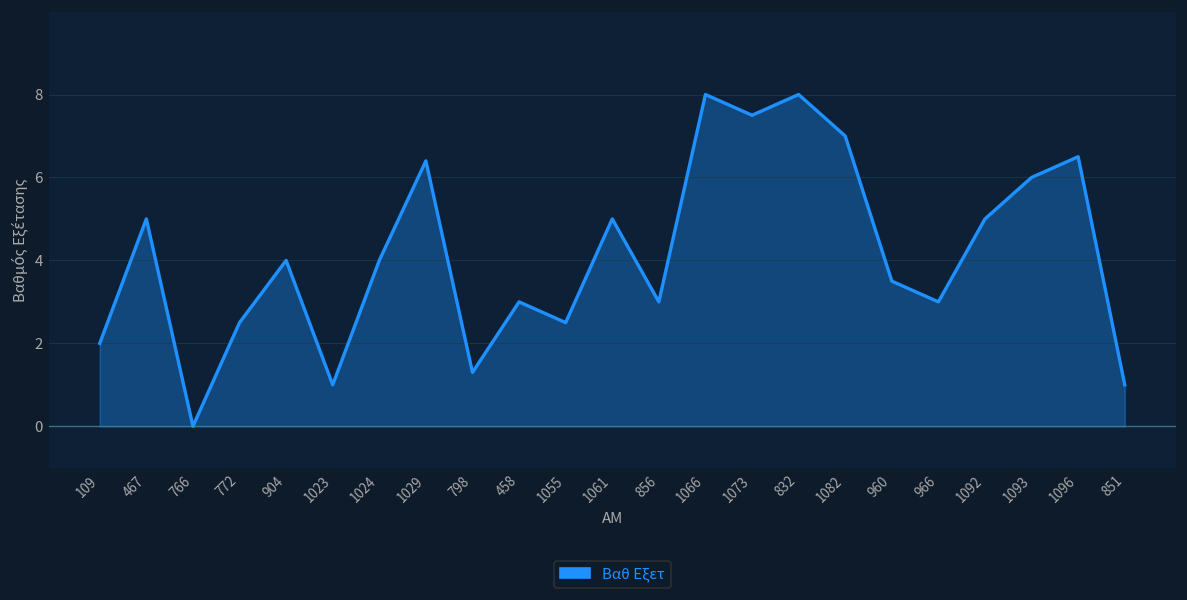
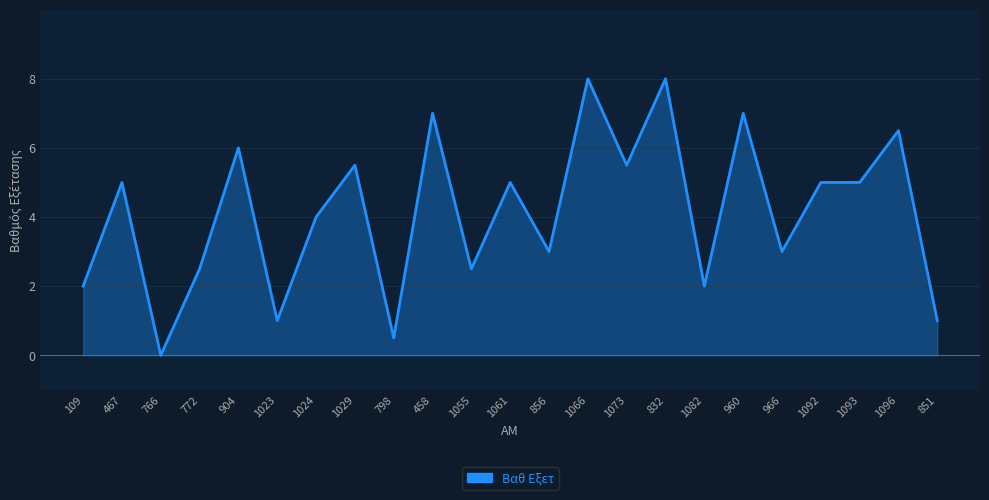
904: 4 -> 6
1029: 6.4 -> 5.5
798: 1.3 -> 0.5
458: 3 -> 7
1073: 7.5 -> 5.5
1082: 7 -> 2
960: 3.5 -> 7.0
1093: 6 -> 5
